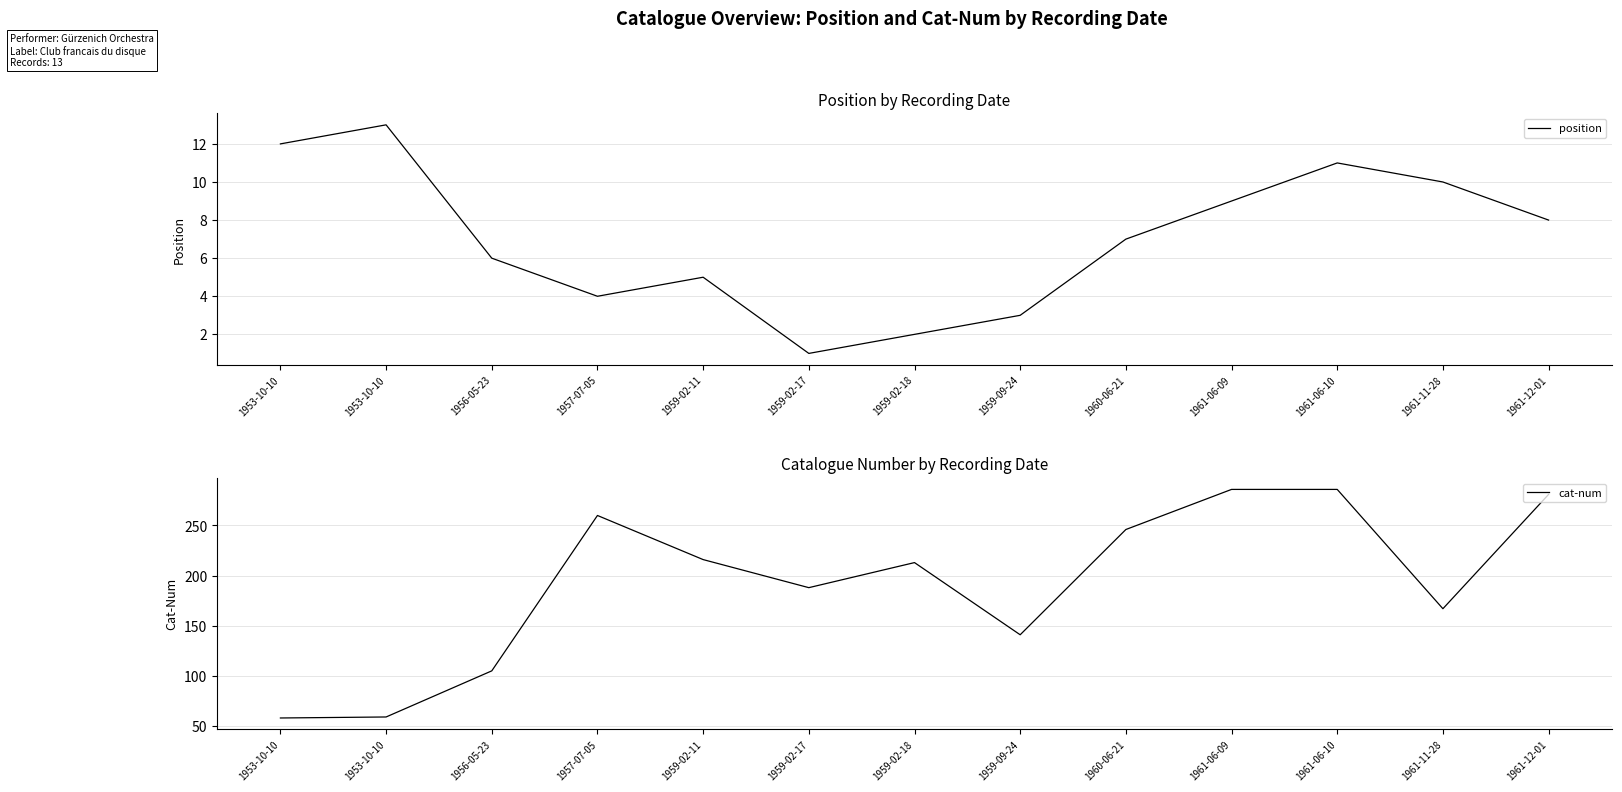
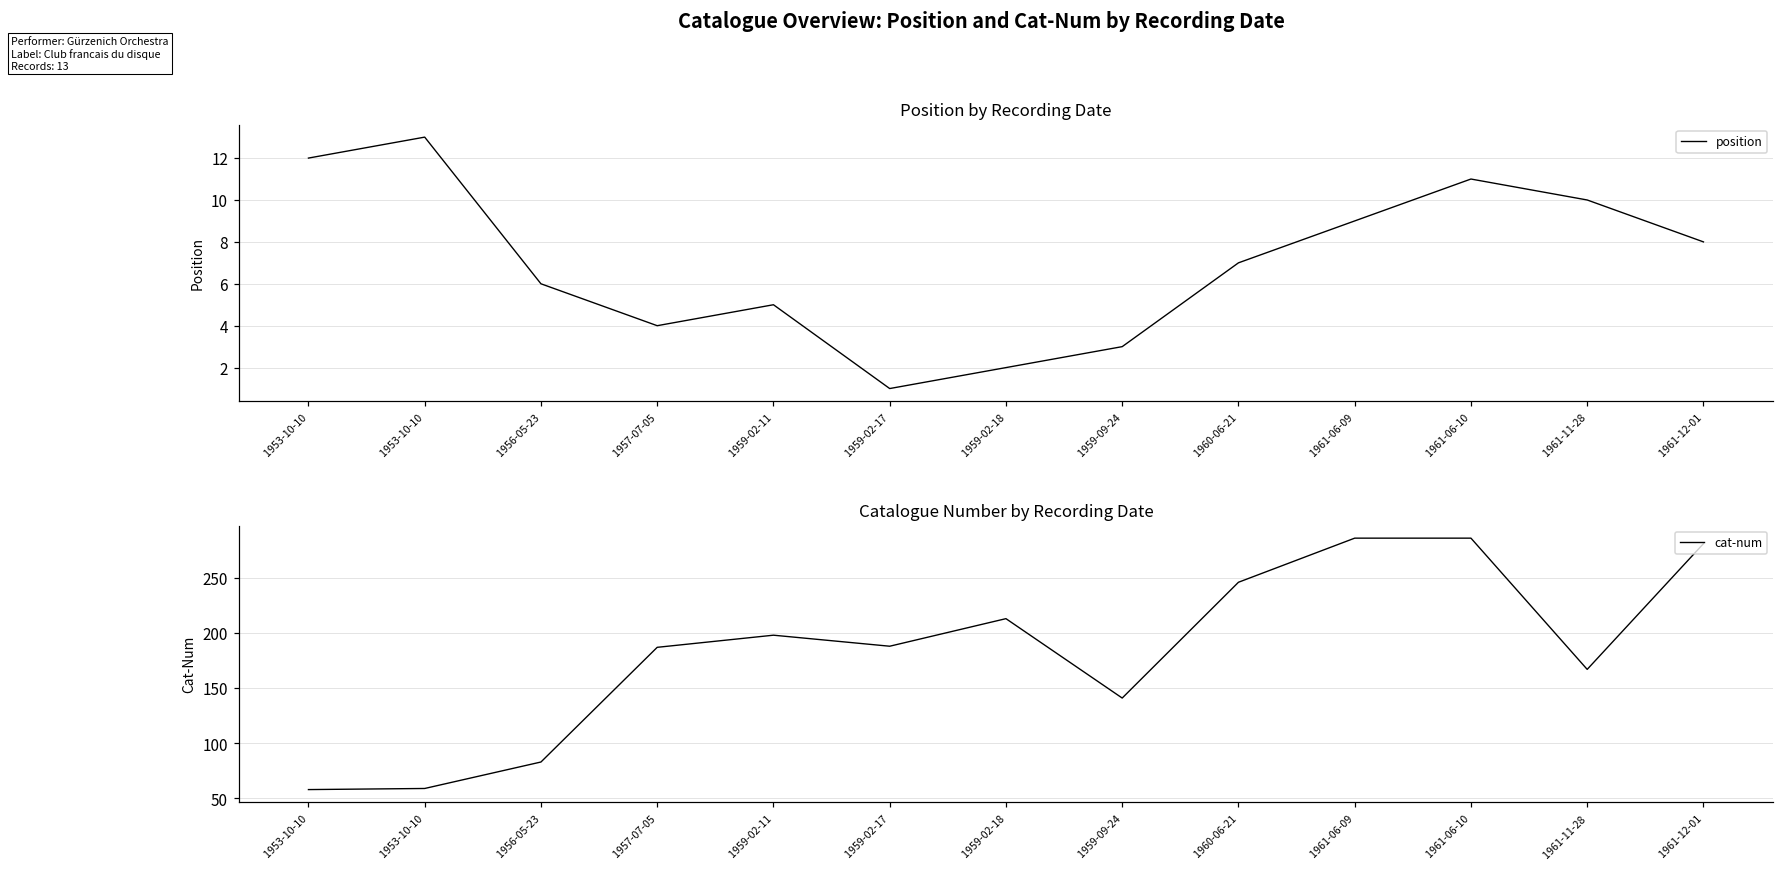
Catalogue Number by Recording Date, 1956-05-23: 105 -> 83
Catalogue Number by Recording Date, 1957-07-05: 260 -> 187
Catalogue Number by Recording Date, 1959-02-11: 216 -> 198
